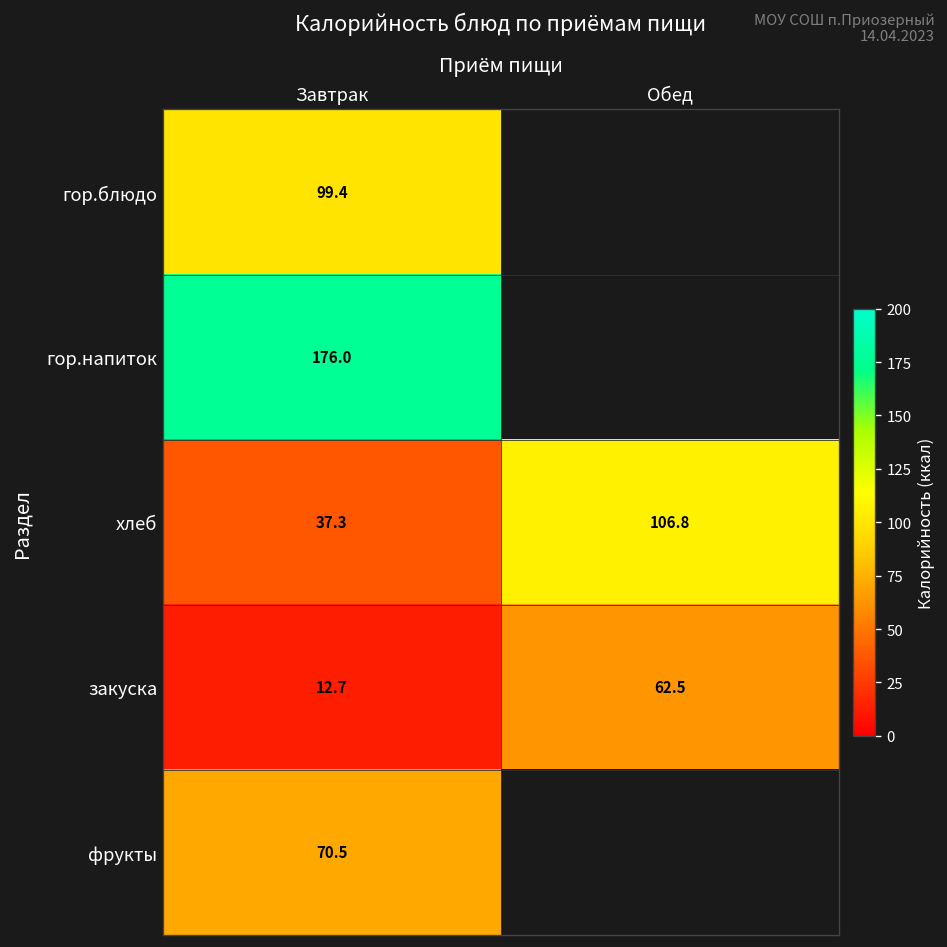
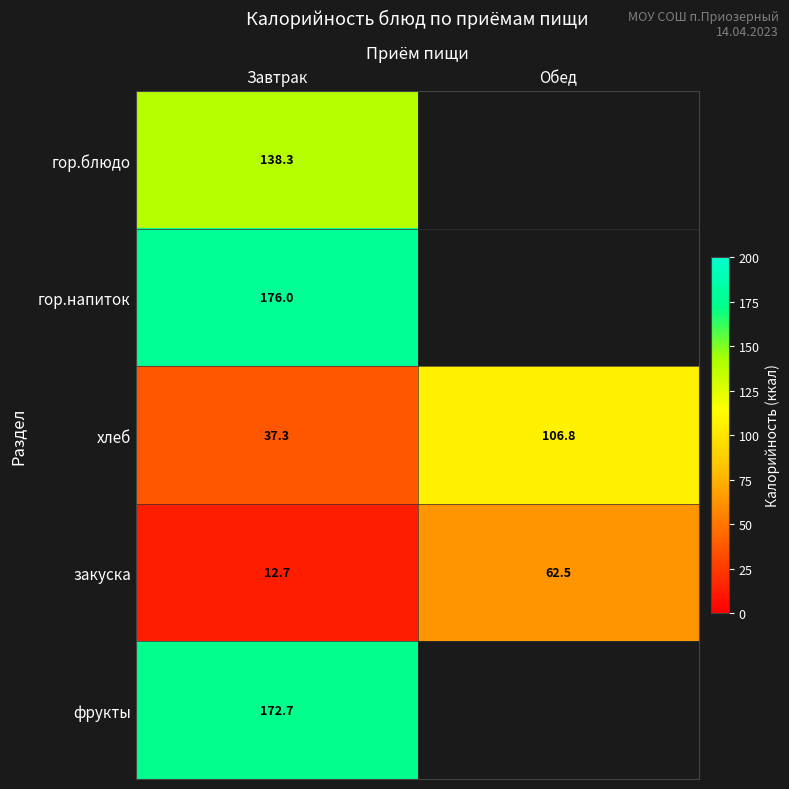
гор.блюдо, Завтрак: 99.4 -> 138.3
фрукты, Завтрак: 70.5 -> 172.7
